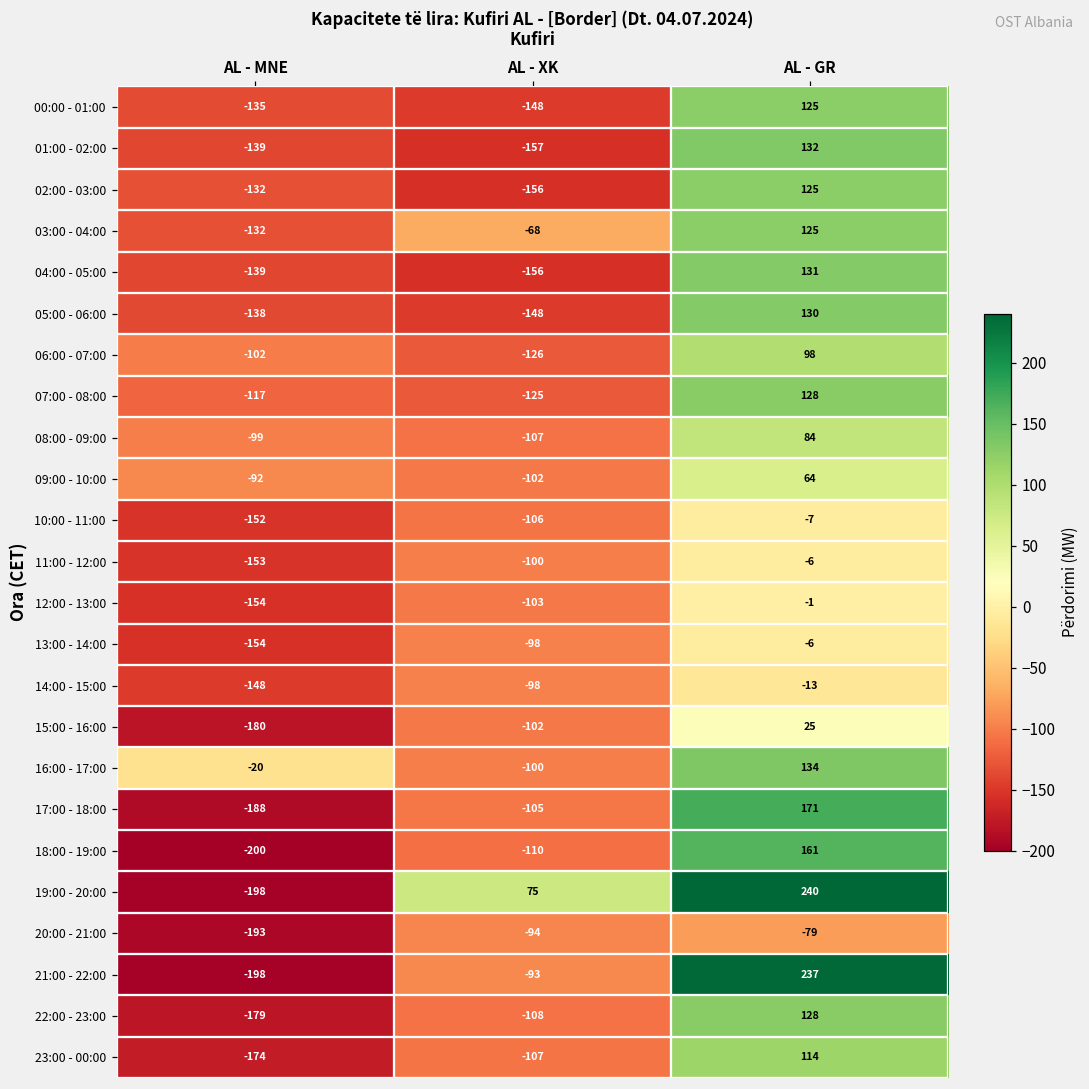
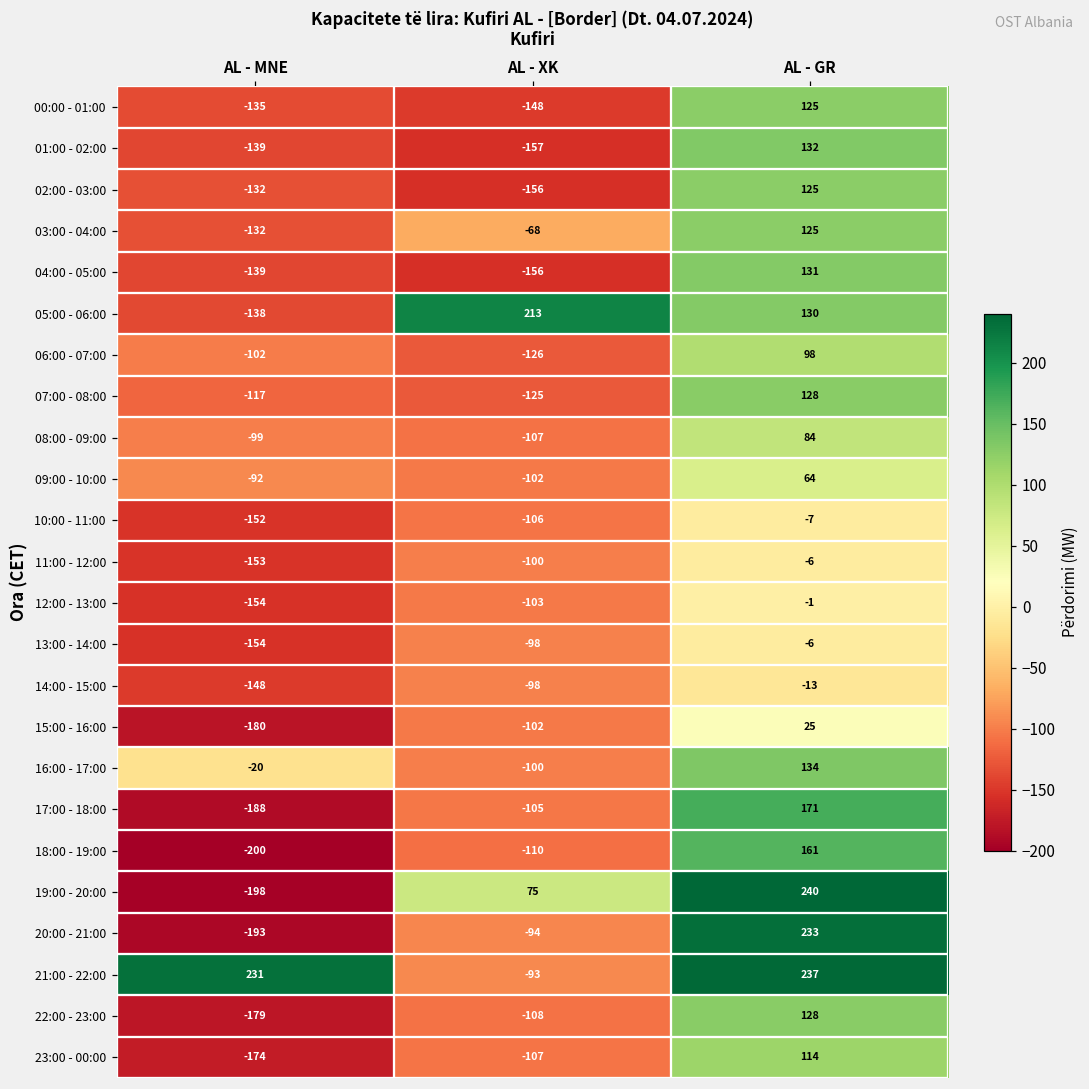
05:00 - 06:00, AL - XK: -148 -> 213
20:00 - 21:00, AL - GR: -79 -> 233
21:00 - 22:00, AL - MNE: -198 -> 231
